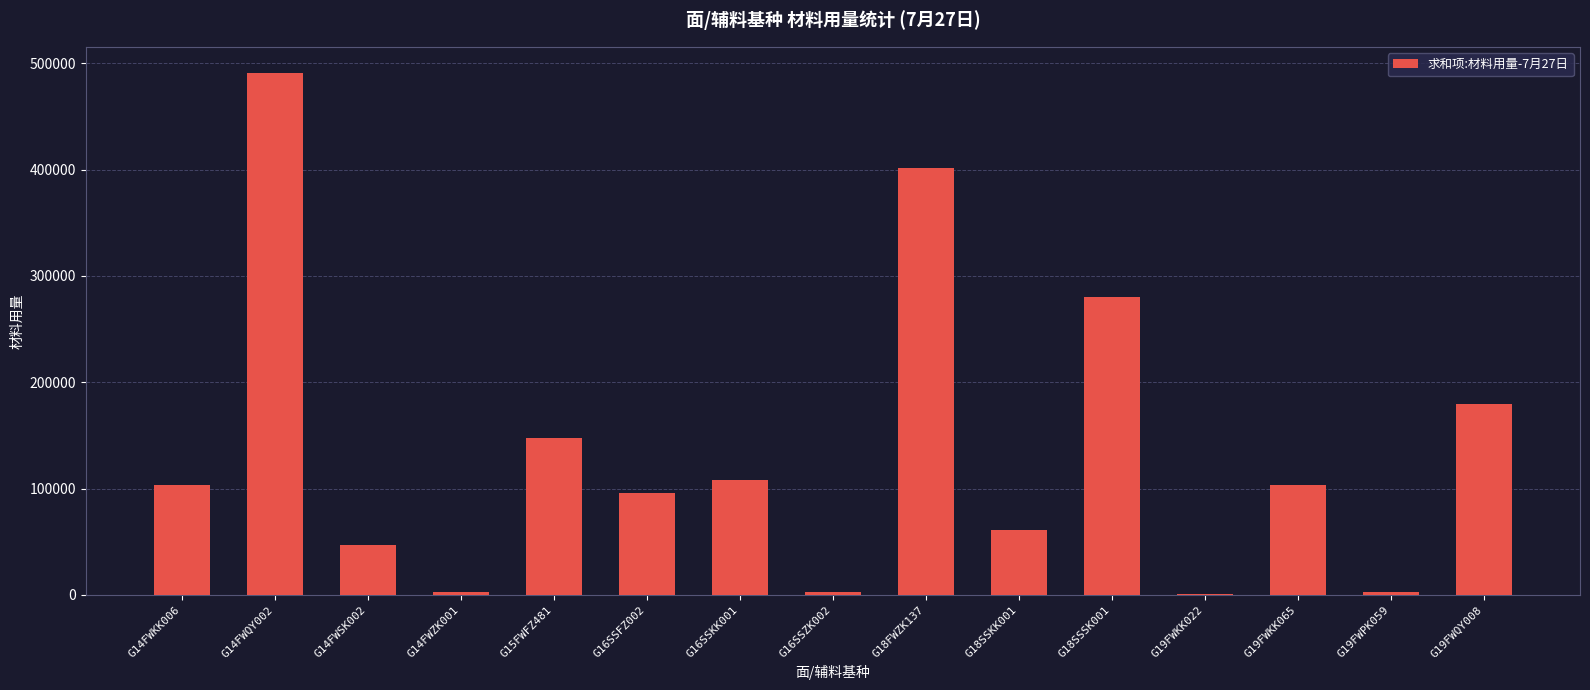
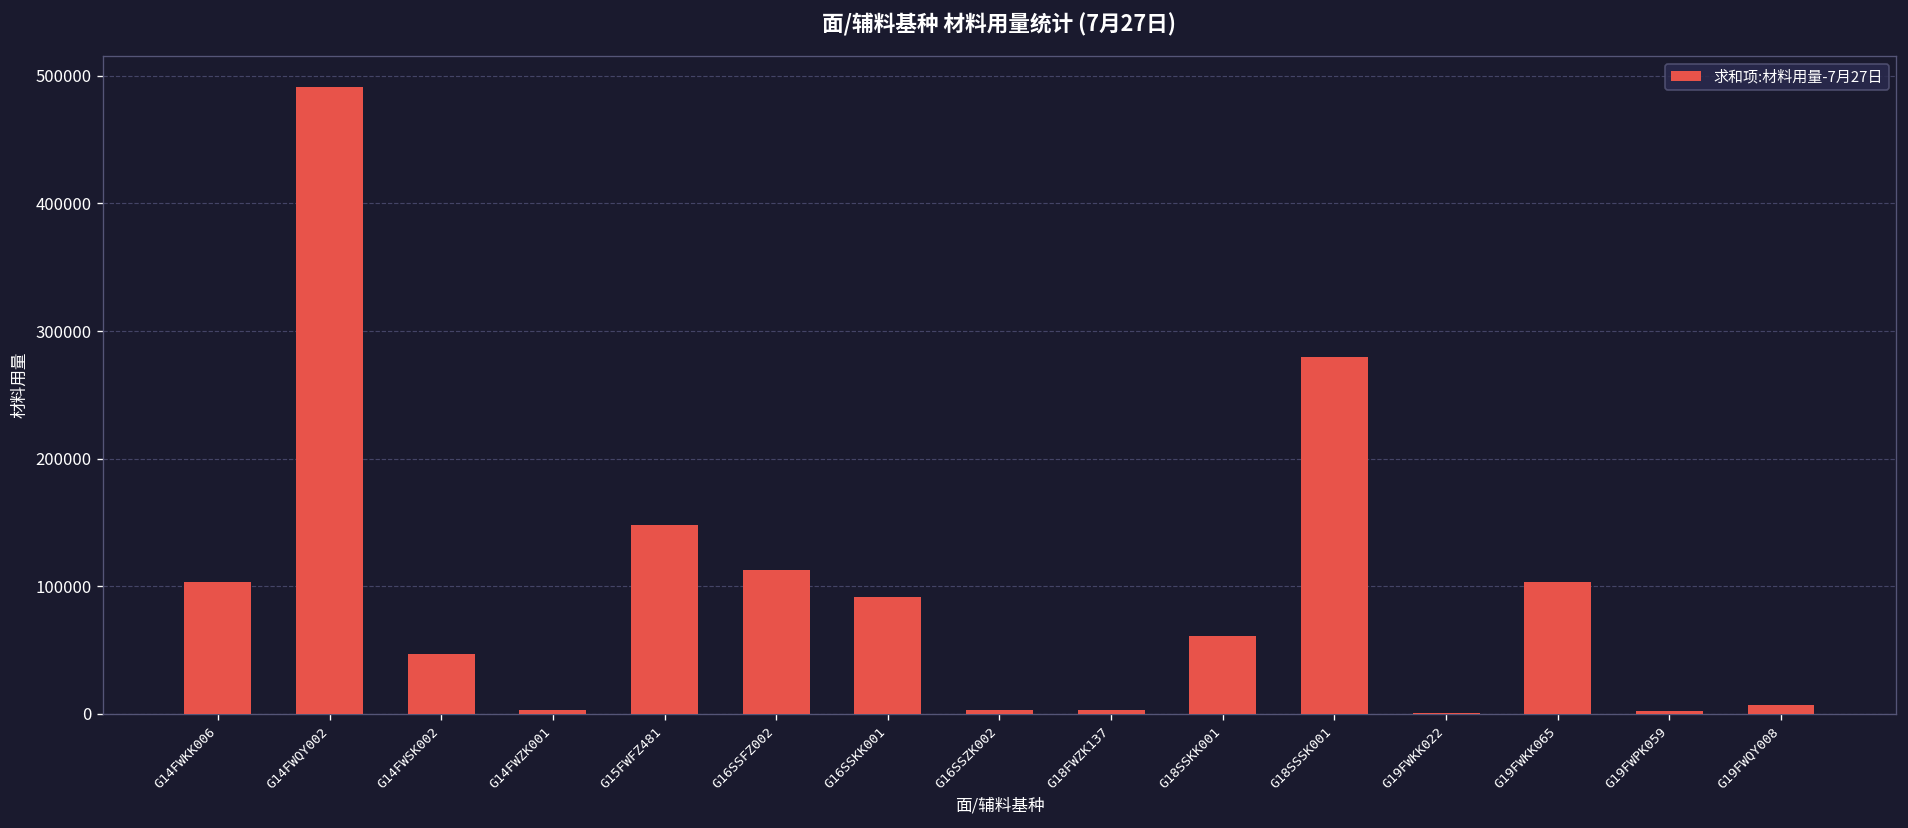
G16SSFZ002: 96000 -> 113000
G16SSKK001: 108000 -> 92000
G18FWZK137: 402000 -> 3000
G19FWQY008: 179000 -> 7000
